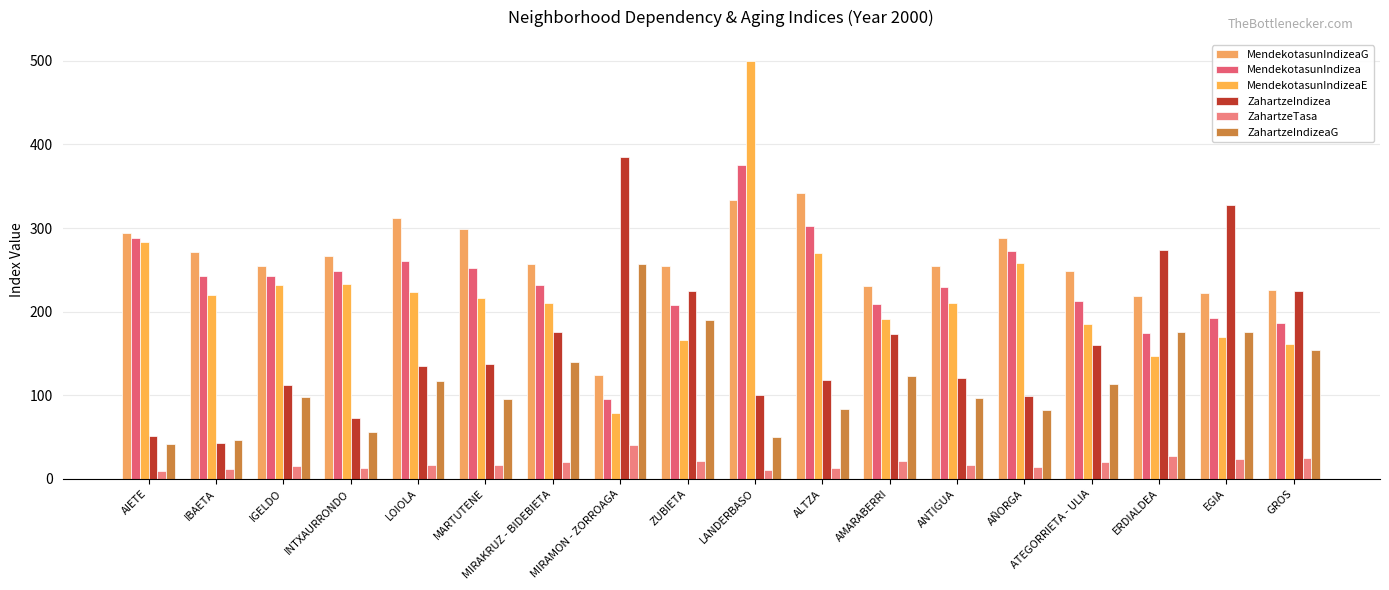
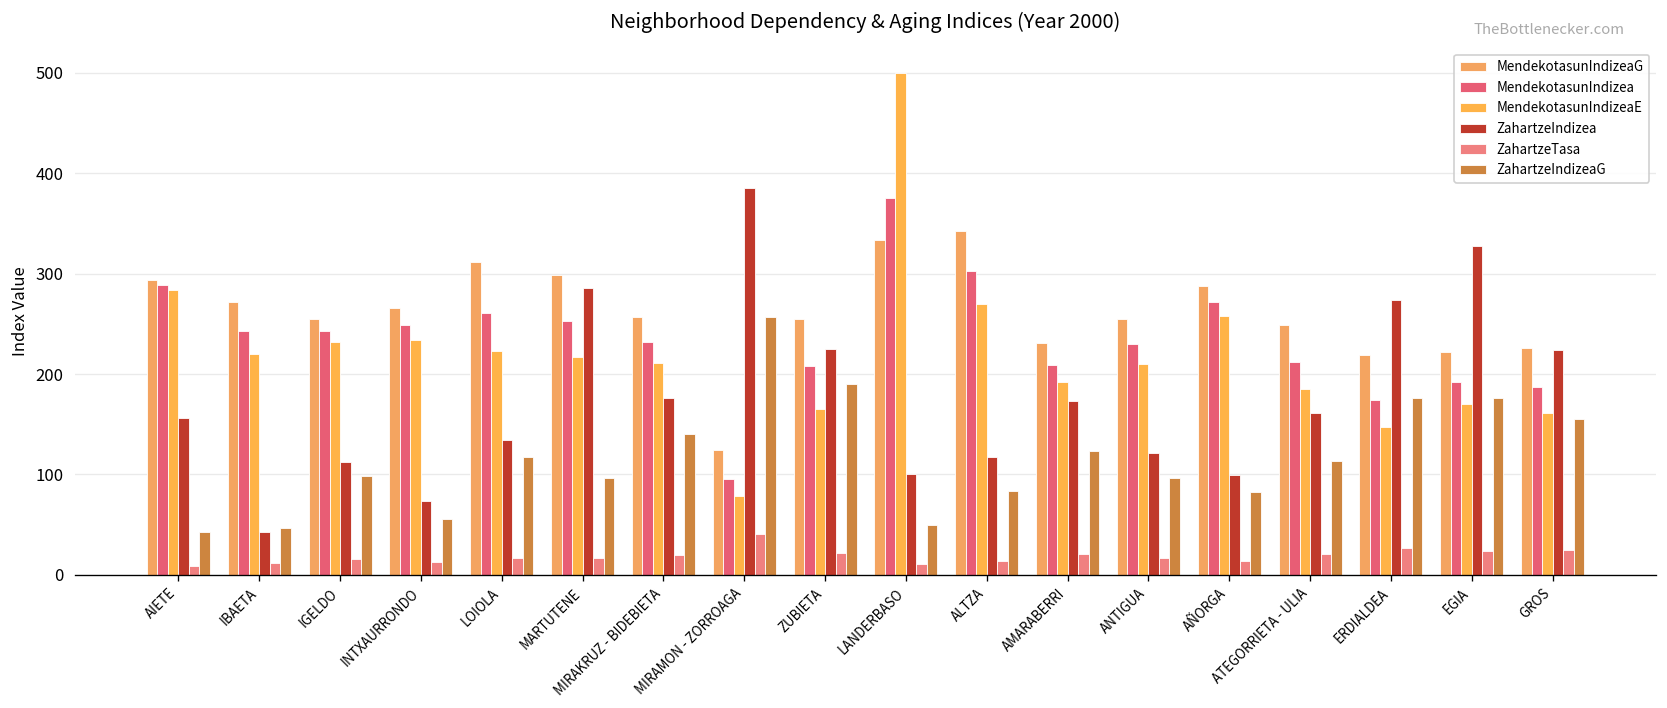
ZahartzeIndizea, AIETE: 50 -> 160
ZahartzeIndizea, MARTUTENE: 140 -> 290
